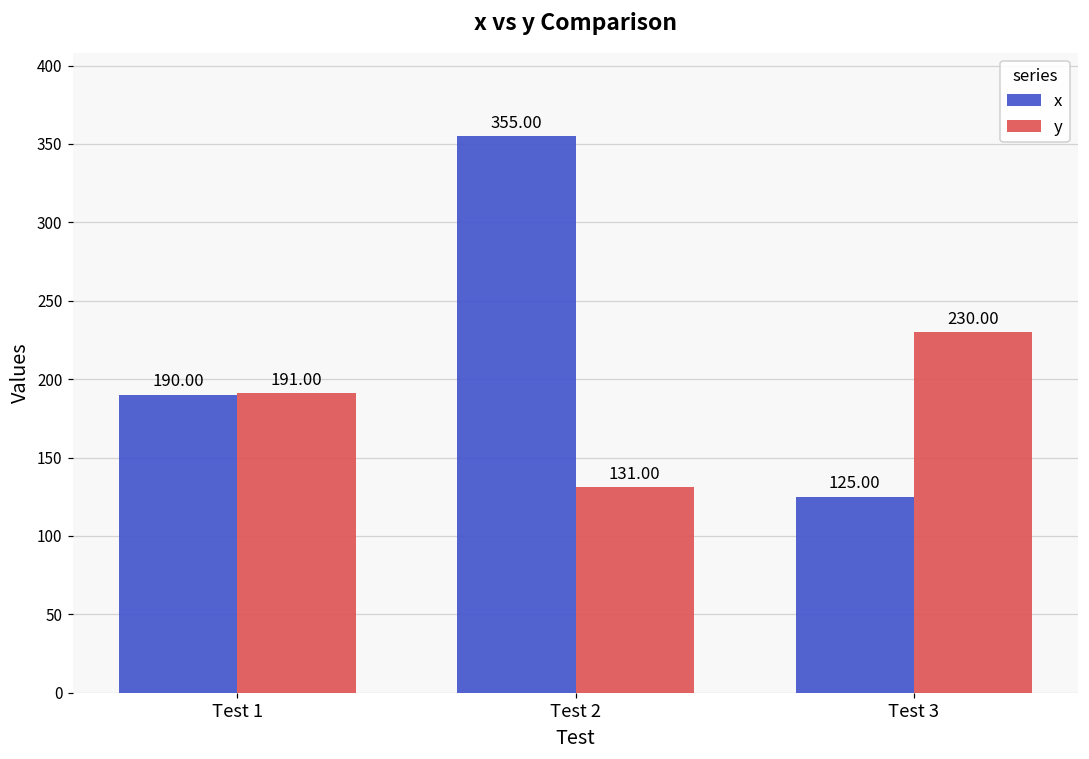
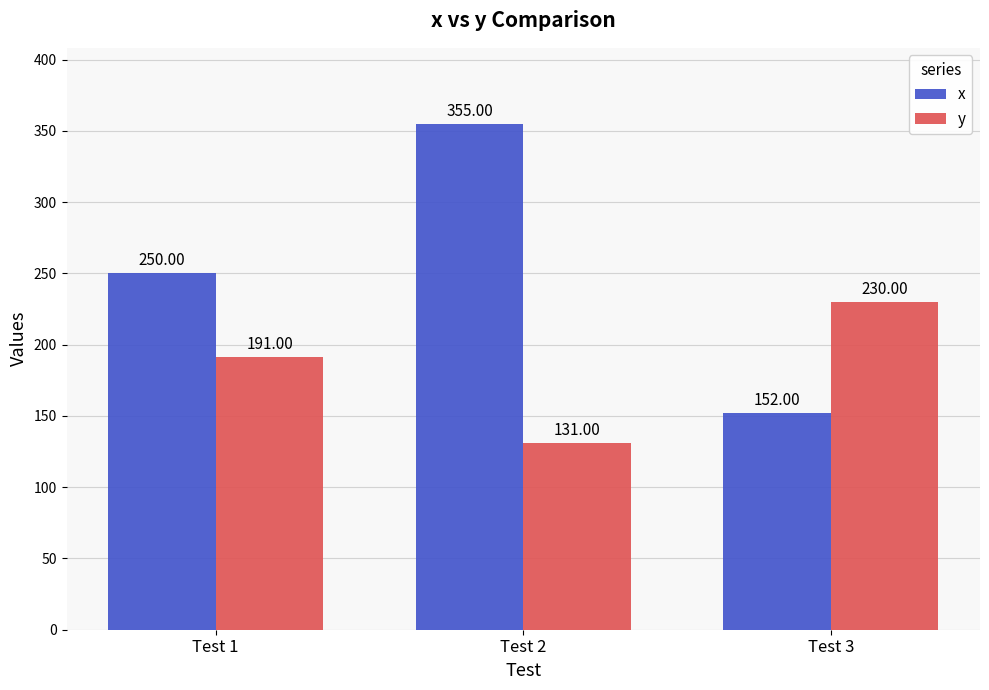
x, Test 1: 190.00 -> 250.00
x, Test 3: 125.00 -> 152.00
